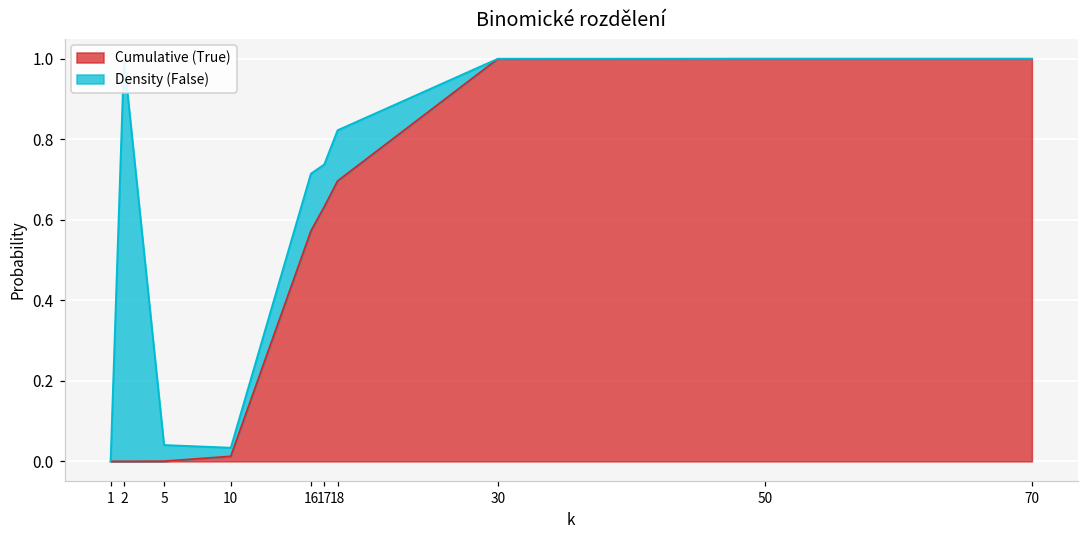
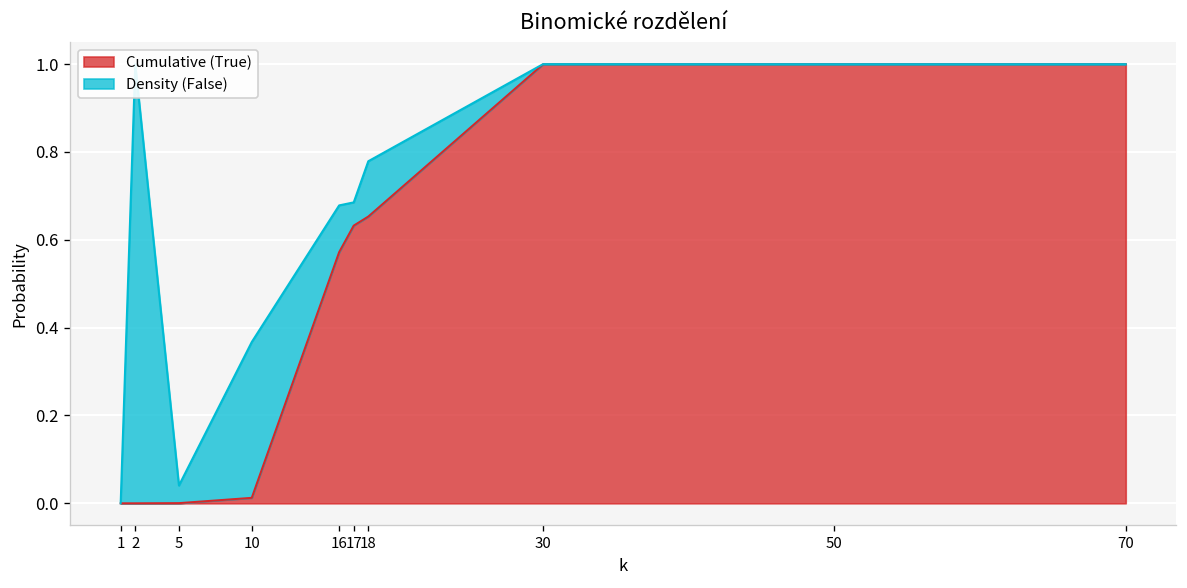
Density (False), 10: 0.02 -> 0.35
Density (False), 16: 0.14 -> 0.11
Density (False), 17: 0.11 -> 0.05
Cumulative (True), 18: 0.70 -> 0.65
